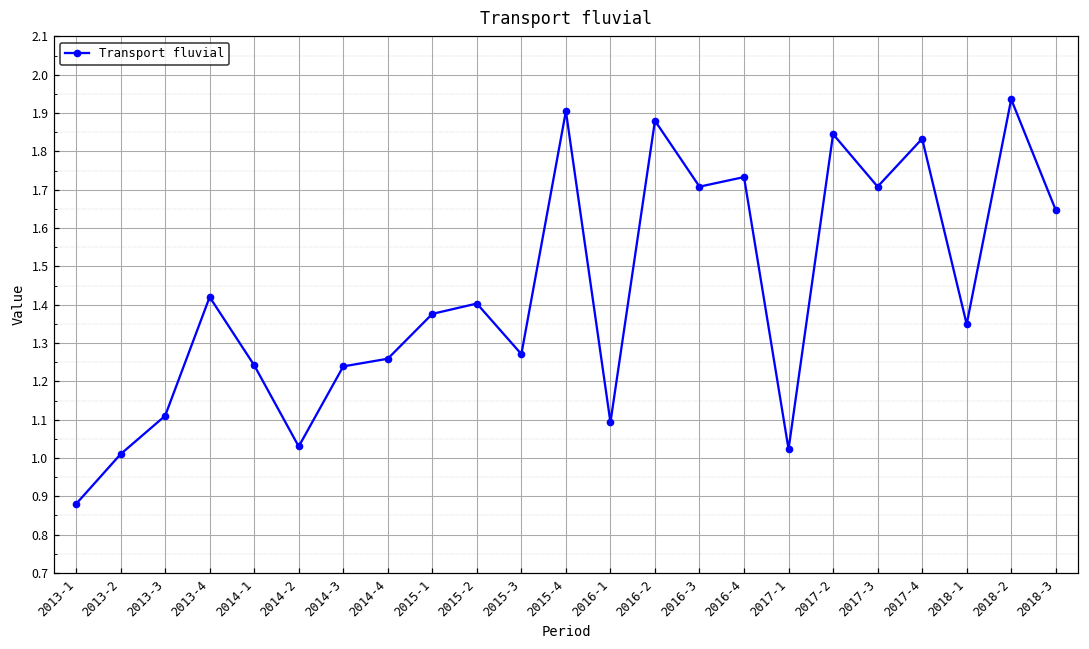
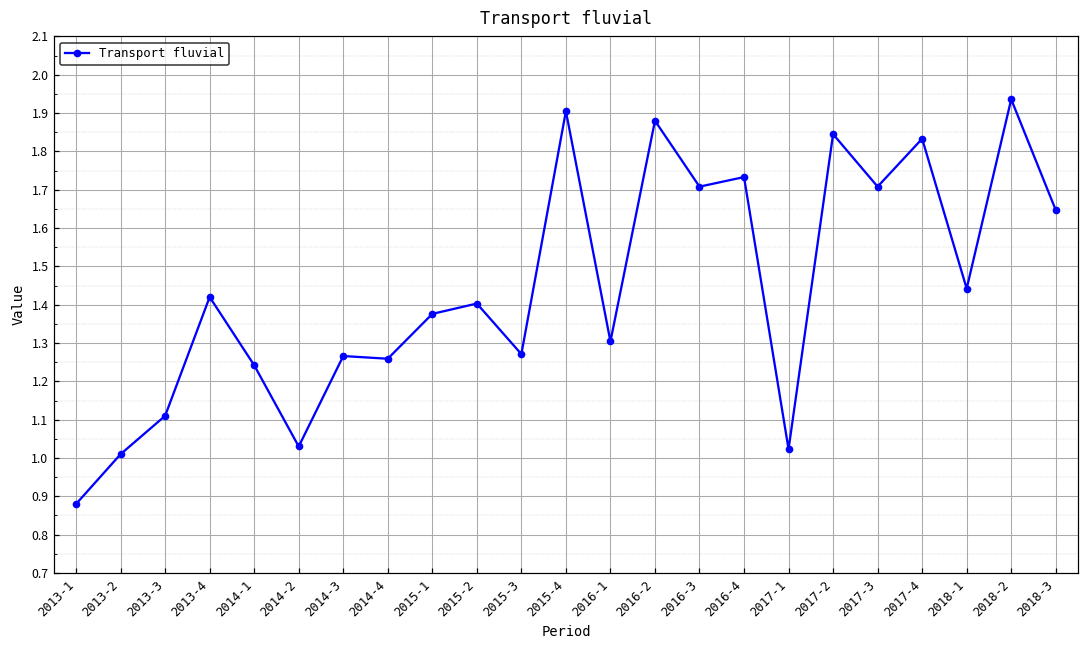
2014-3: 1.24 -> 1.27
2016-1: 1.09 -> 1.30
2018-1: 1.35 -> 1.44
